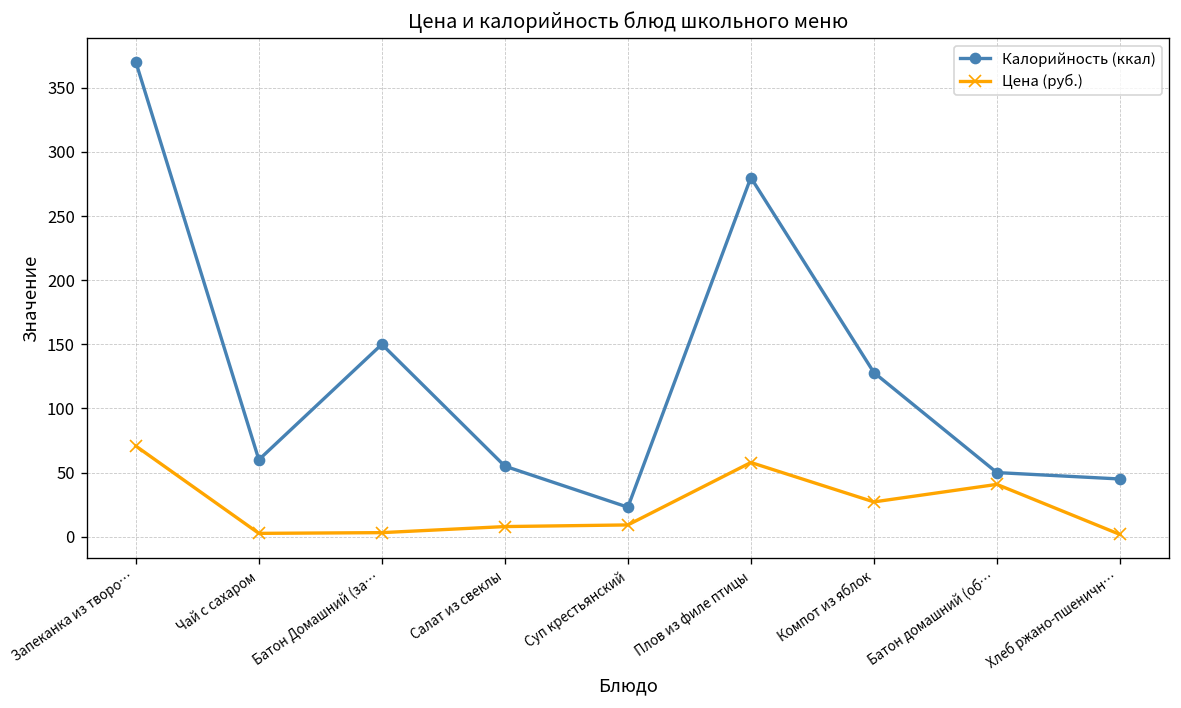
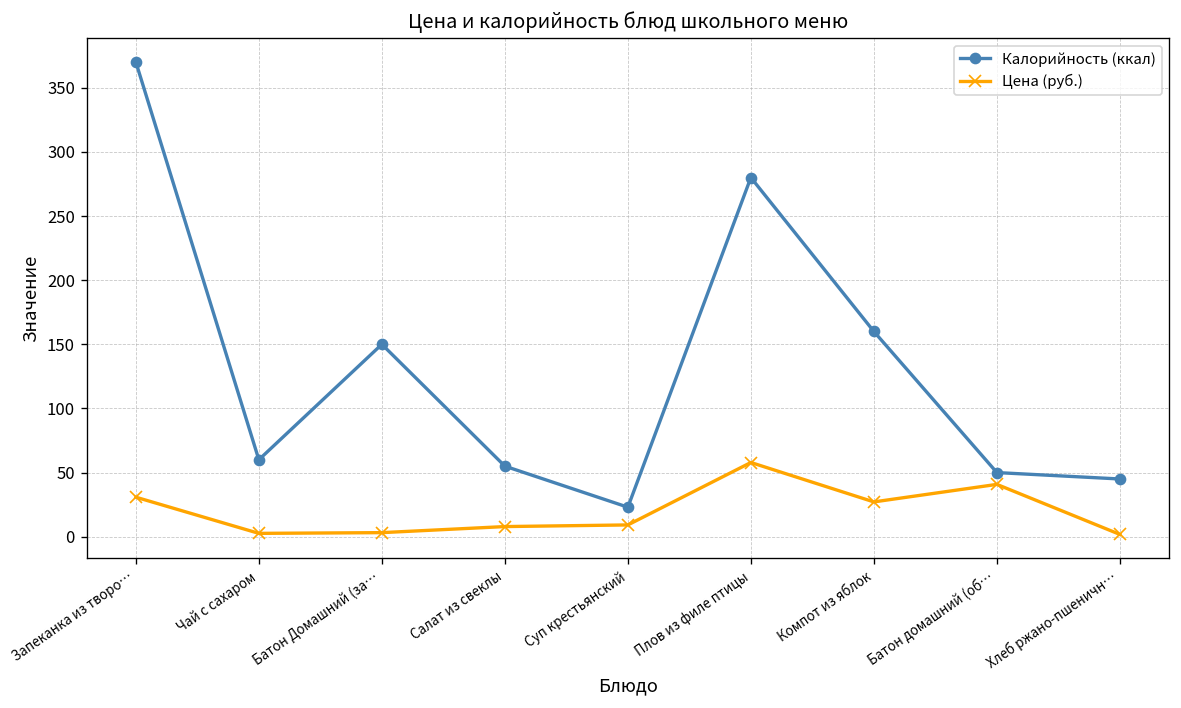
Цена (руб.), Запеканка из творо…: 71 -> 31
Калорийность (ккал), Компот из яблок: 128 -> 160
